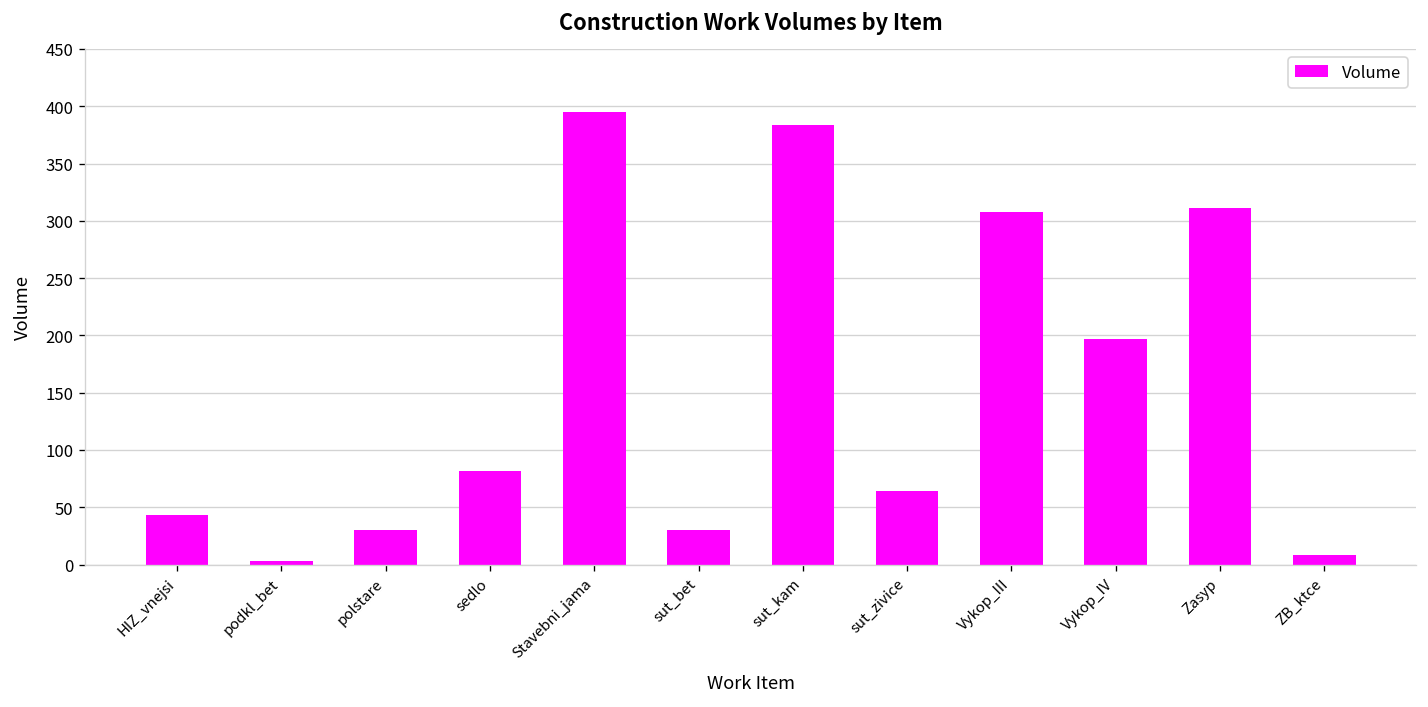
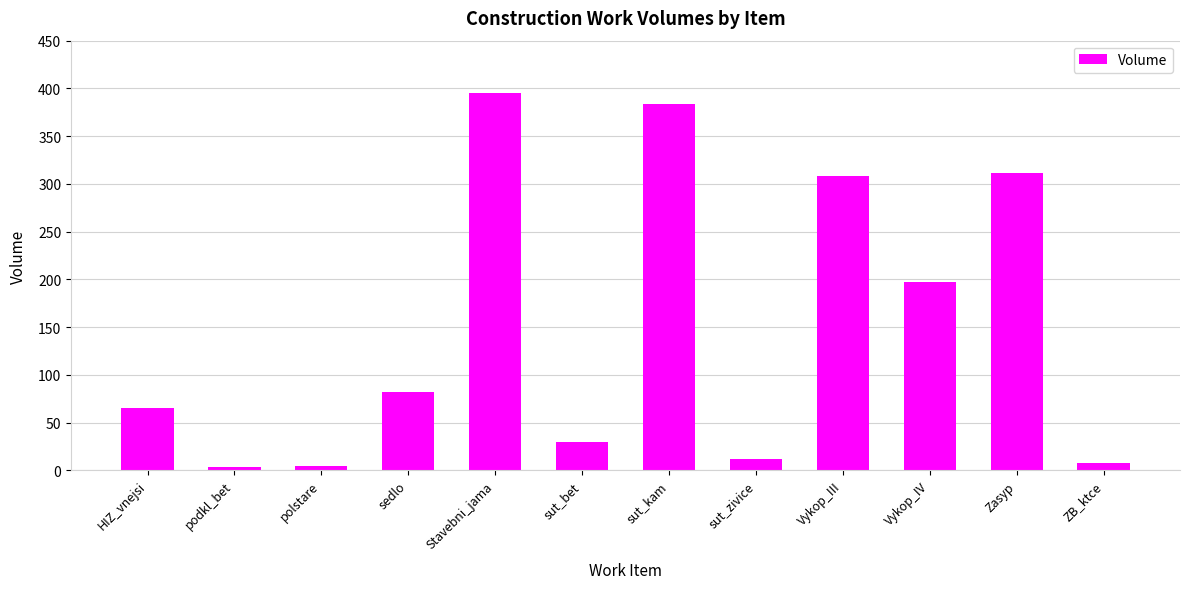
HIZ_vnejsi: 40 -> 70
polstare: 30 -> 10
sut_zivice: 60 -> 10
